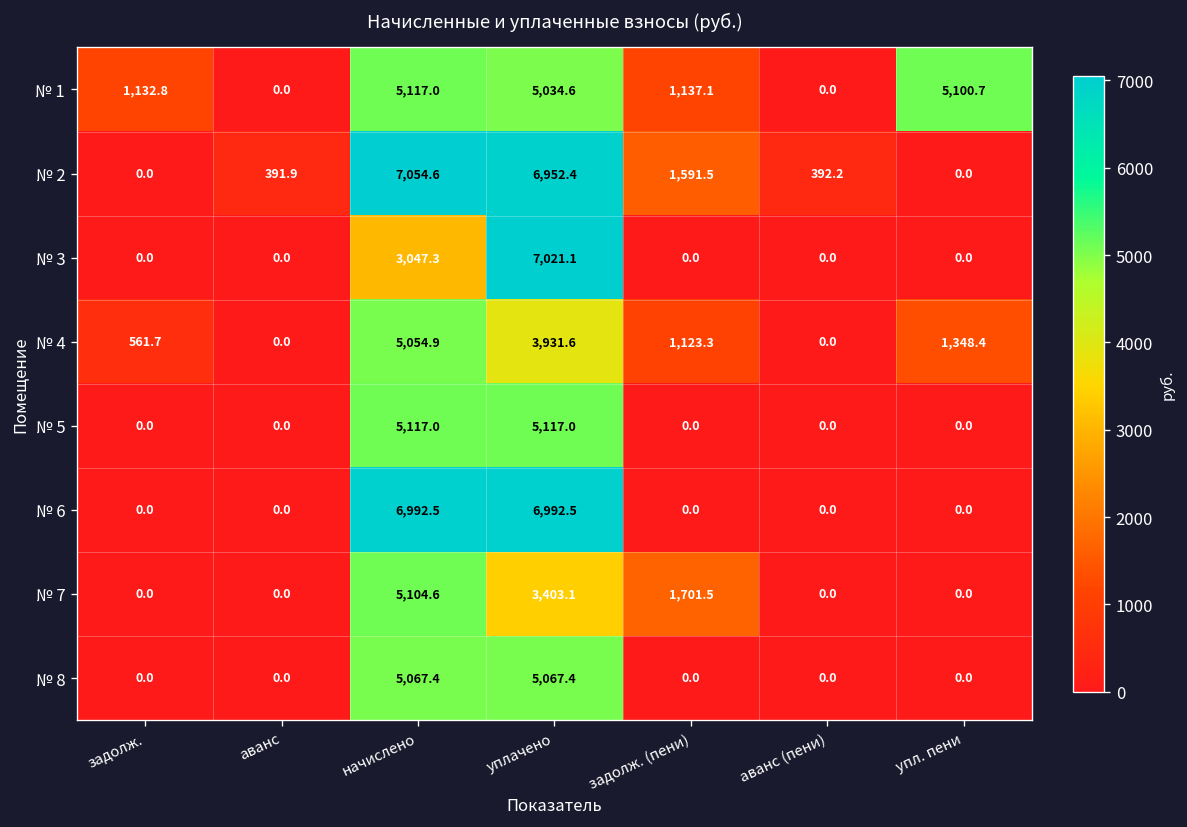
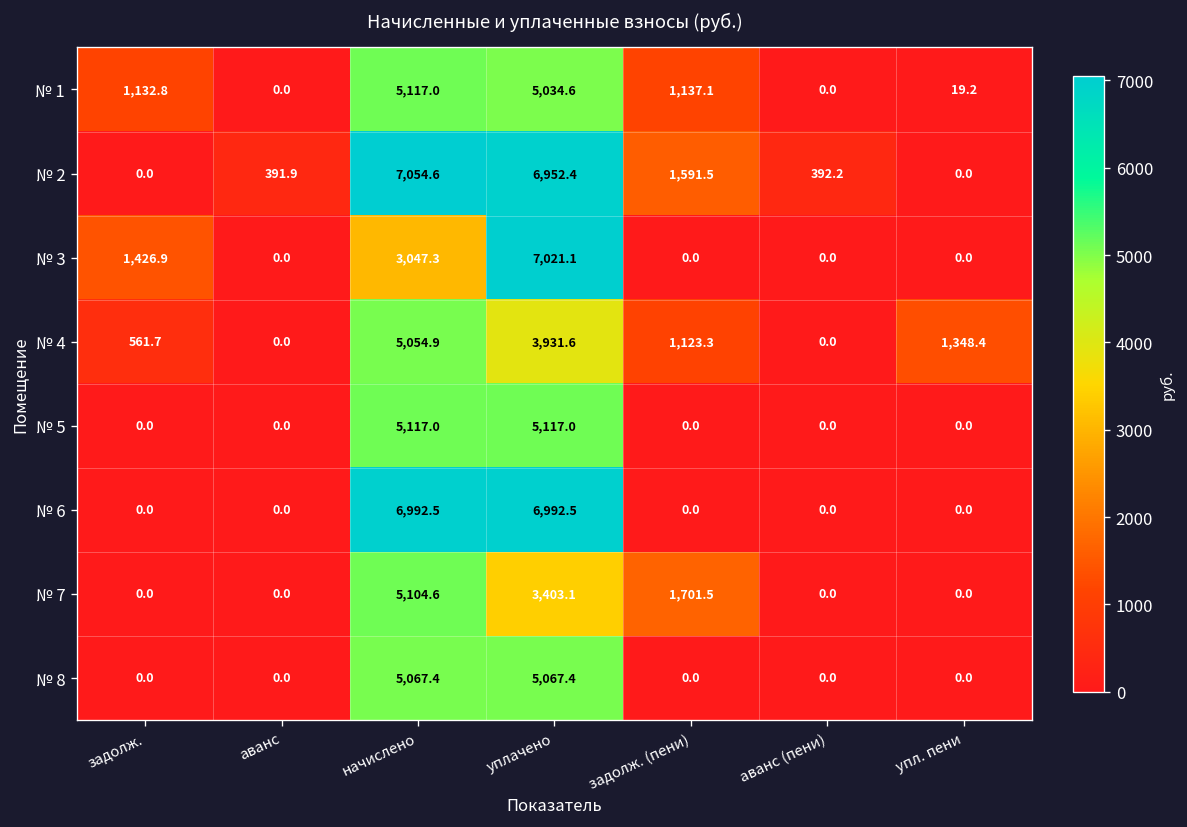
№ 1, упл. пени: 5,100.7 -> 19.2
№ 3, задолж.: 0.0 -> 1,426.9
